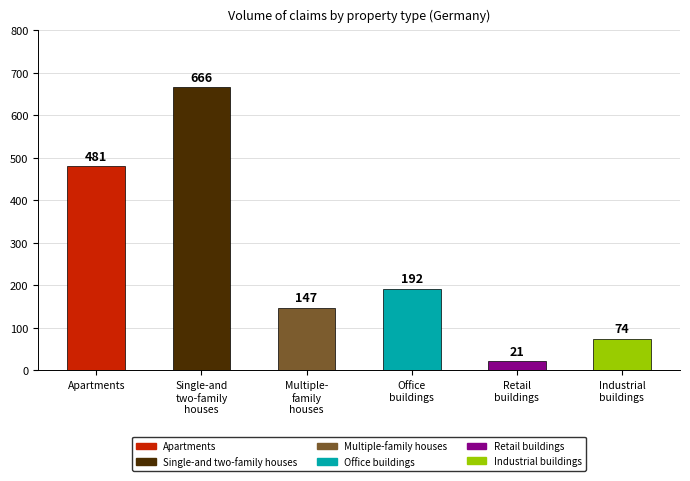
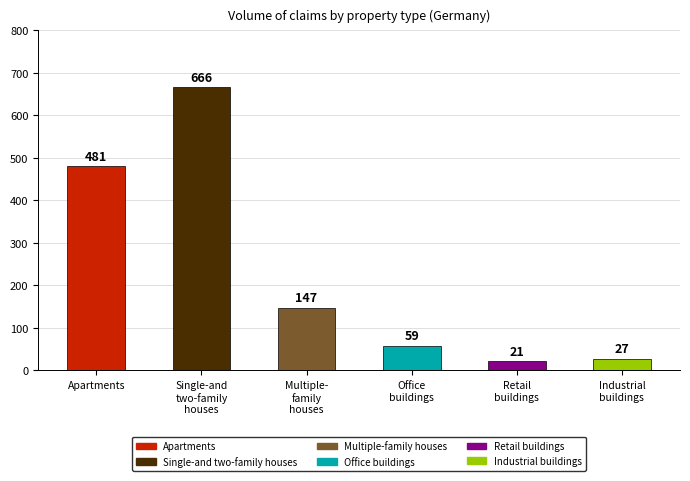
Office buildings: 192 -> 59
Industrial buildings: 74 -> 27
